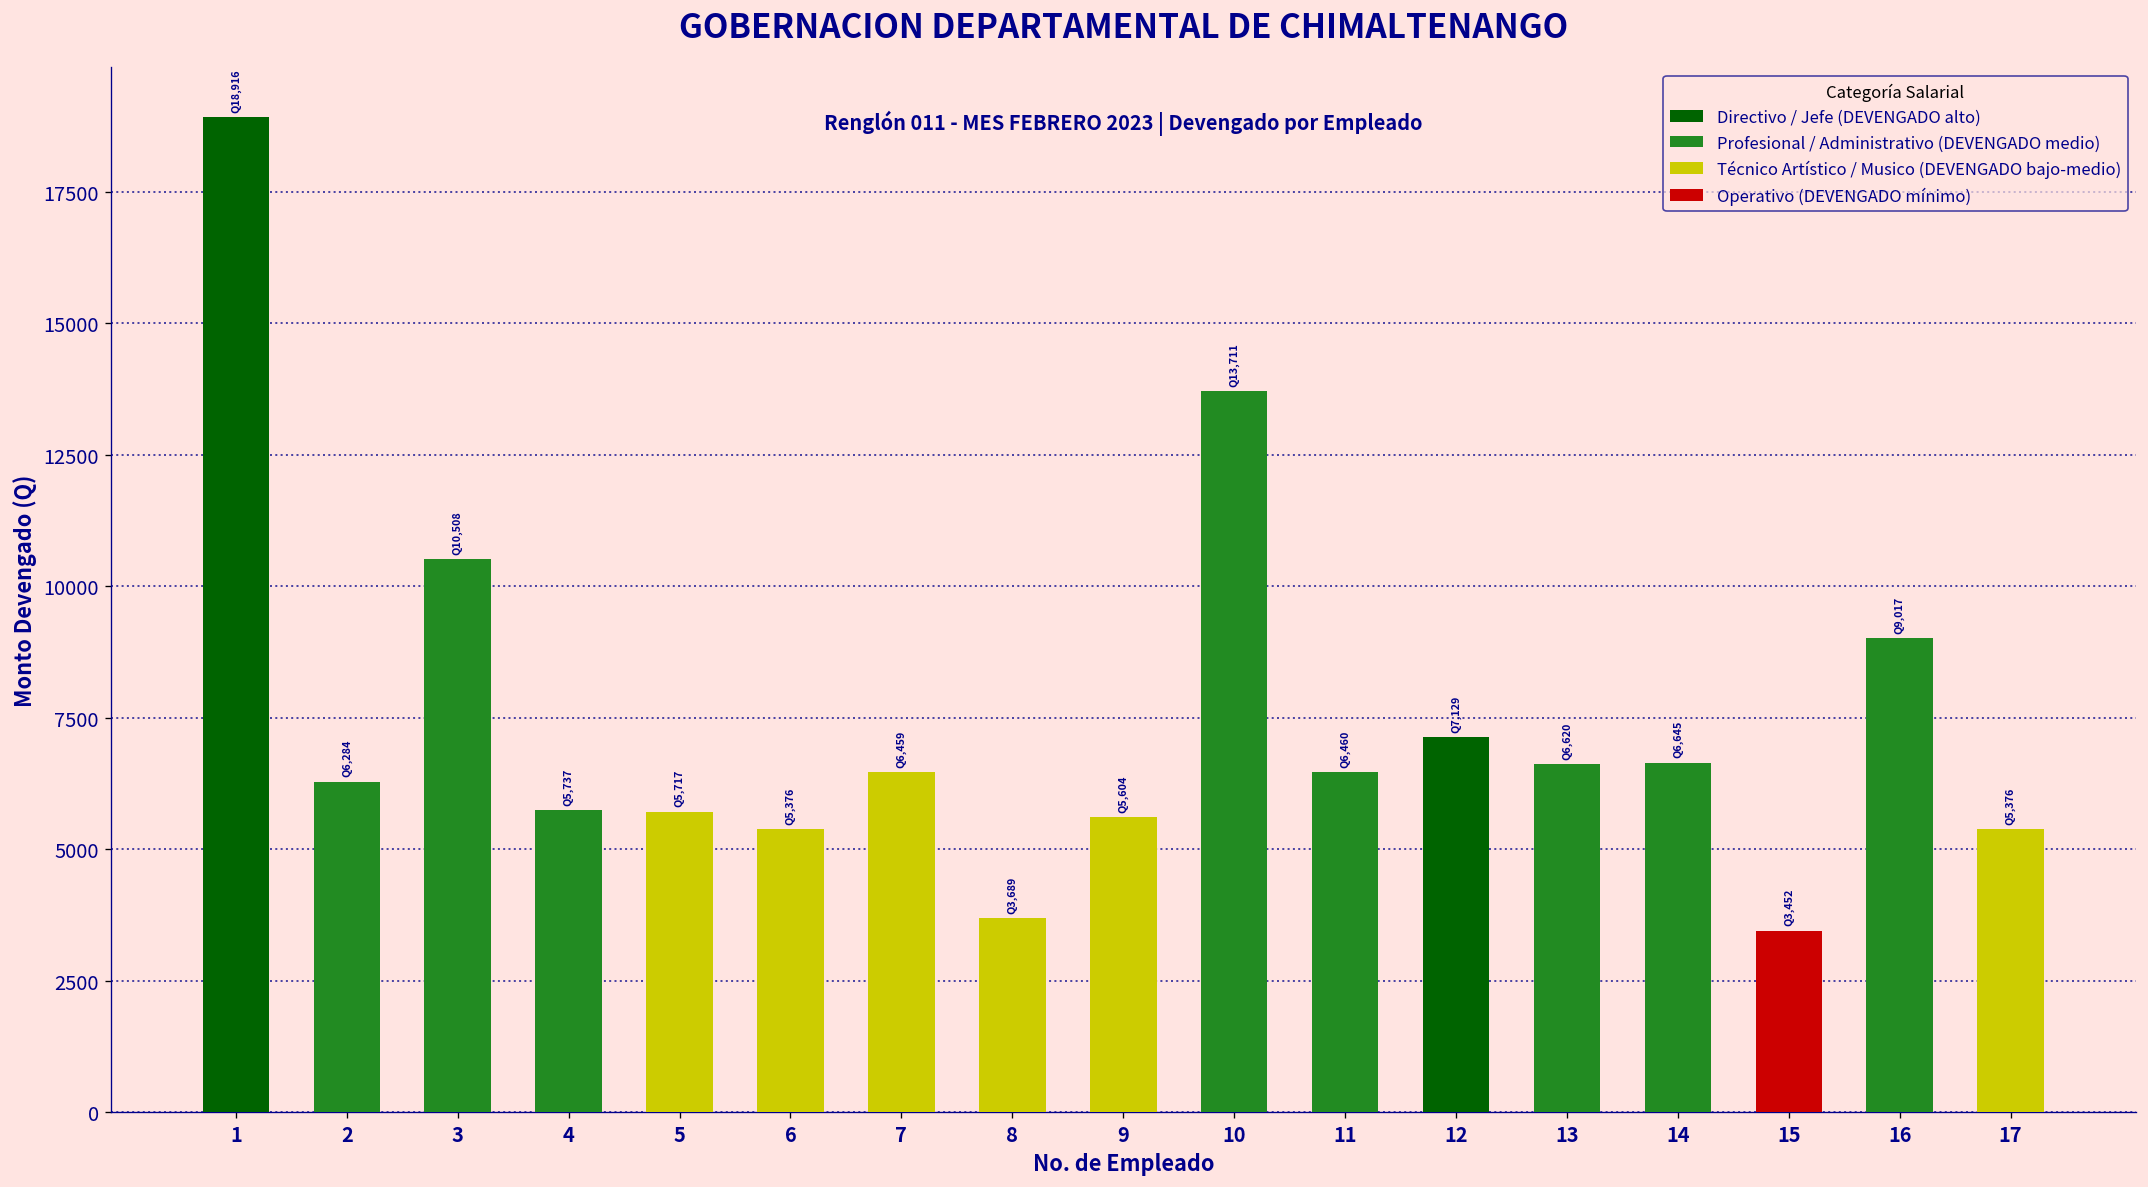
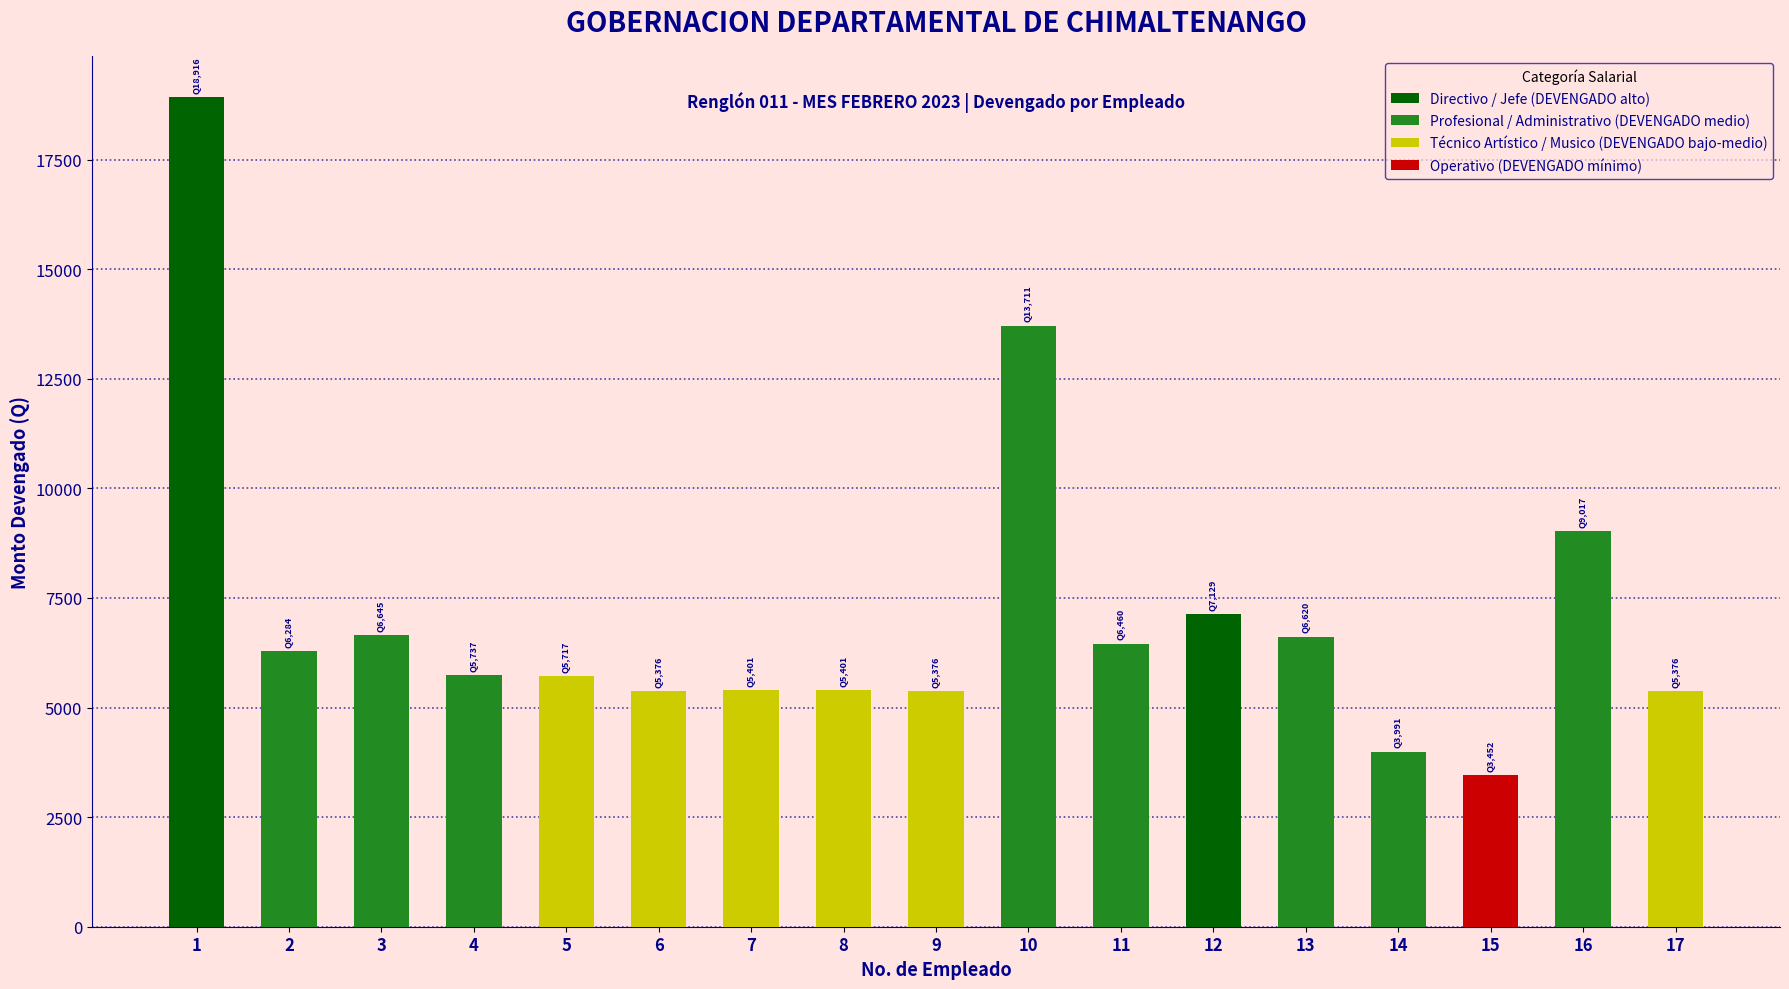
3: 10,508 -> 6,645
7: 6,459 -> 5,401
8: 3,689 -> 5,401
9: 5,604 -> 5,376
14: 6,645 -> 3,991
